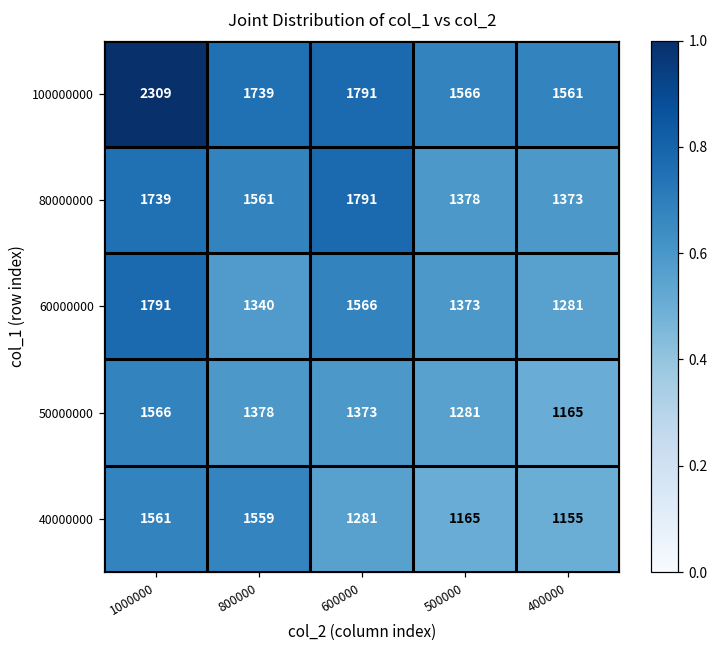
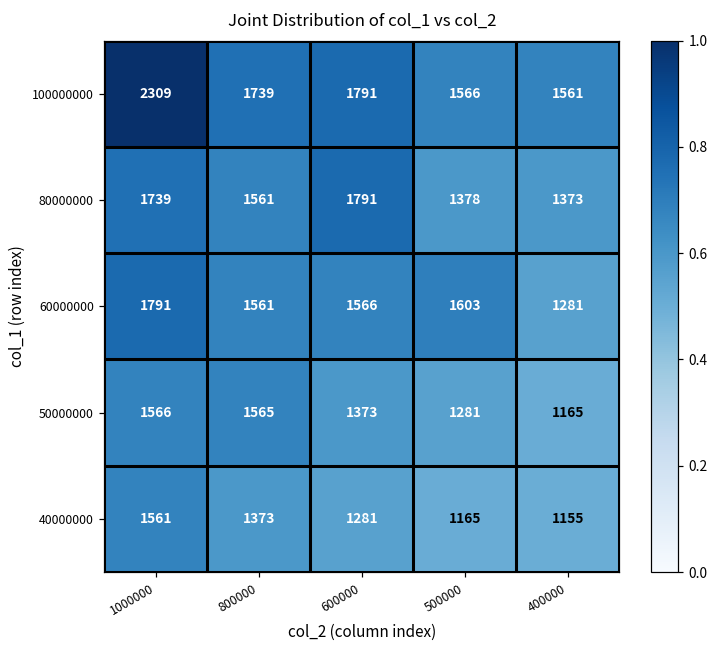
60000000, 800000: 1340 -> 1561
60000000, 500000: 1373 -> 1603
50000000, 800000: 1378 -> 1565
40000000, 800000: 1559 -> 1373
